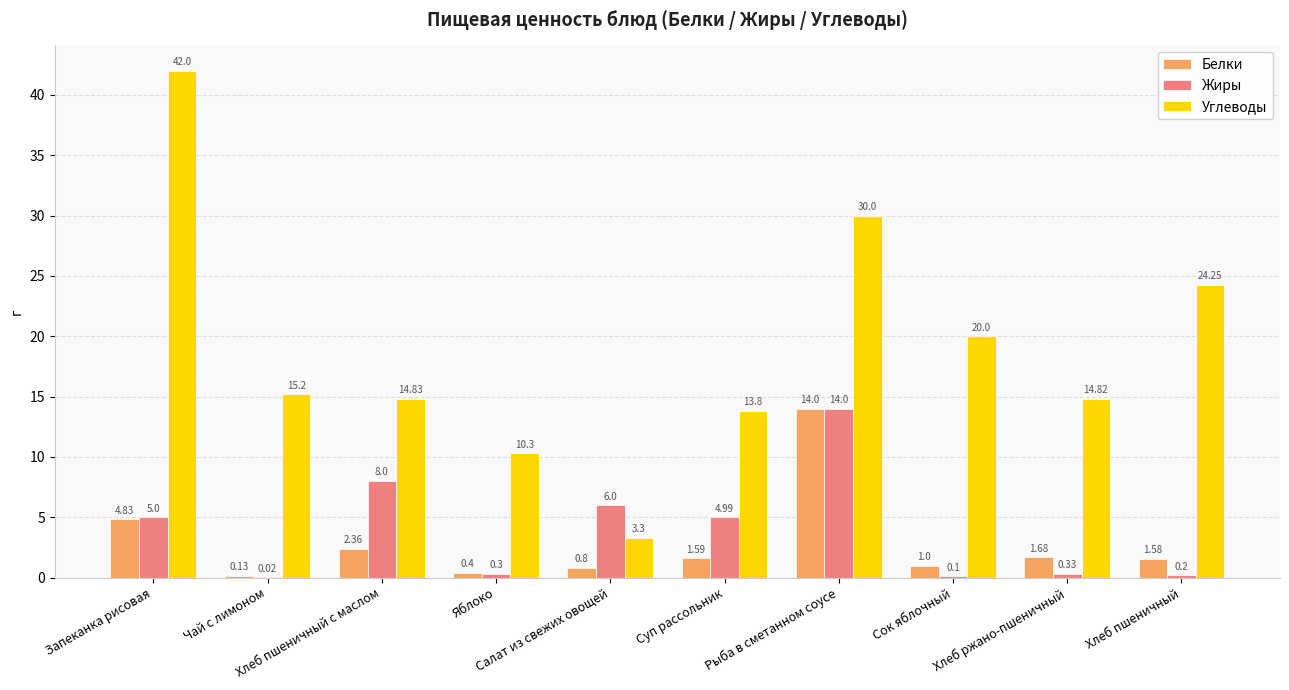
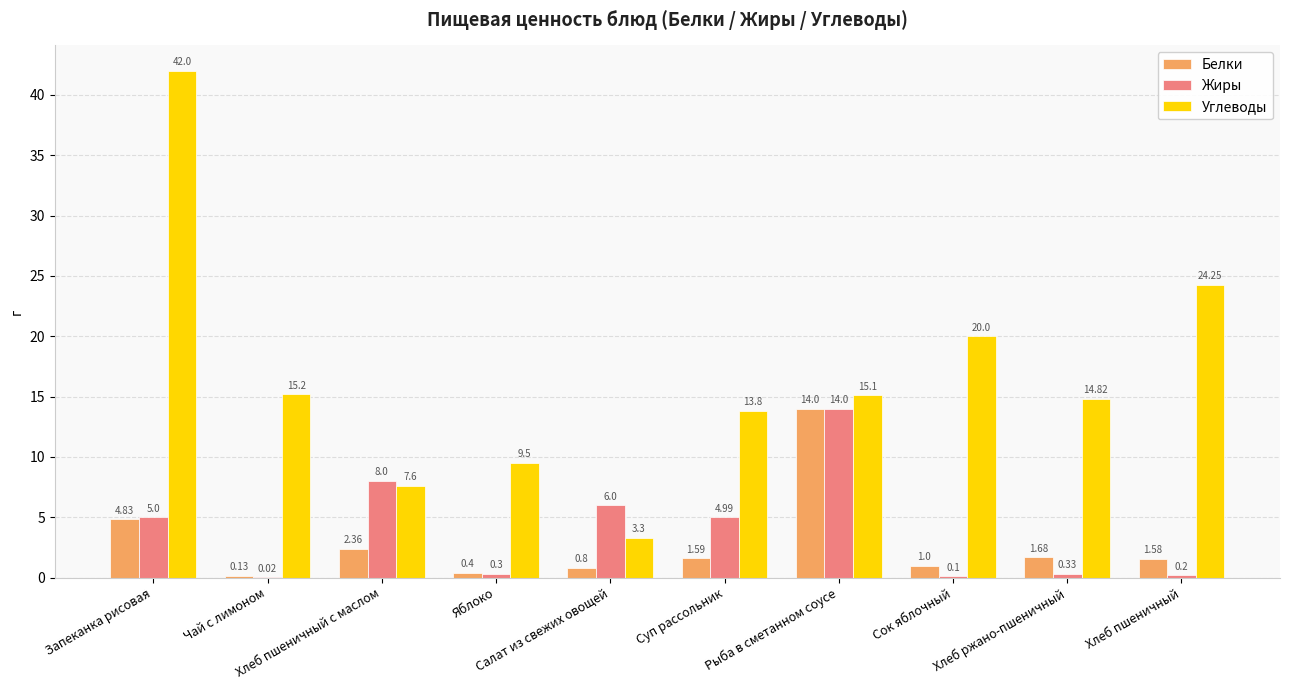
Углеводы, Хлеб пшеничный с маслом: 14.83 -> 7.6
Углеводы, Яблоко: 10.3 -> 9.5
Углеводы, Рыба в сметанном соусе: 30.0 -> 15.1
